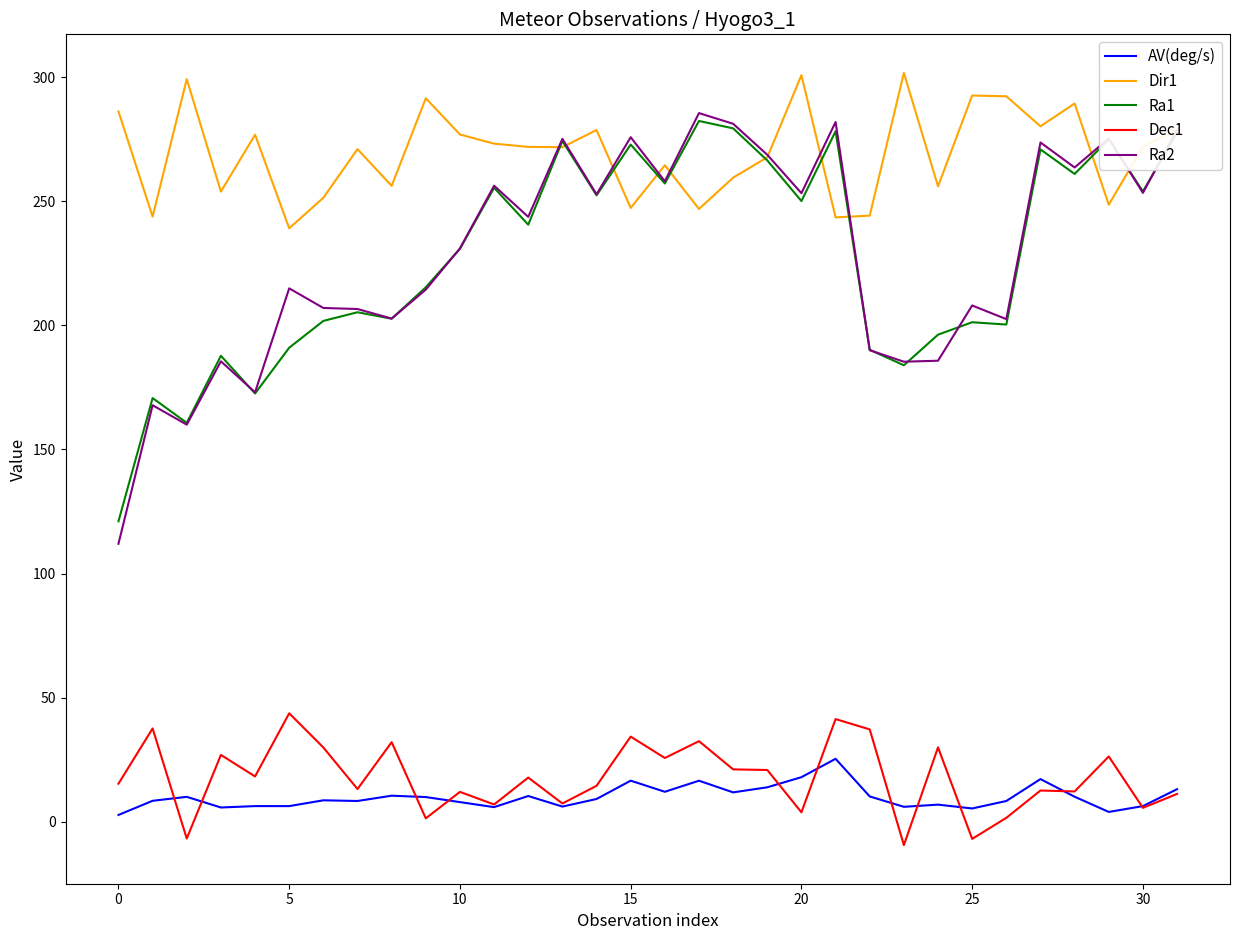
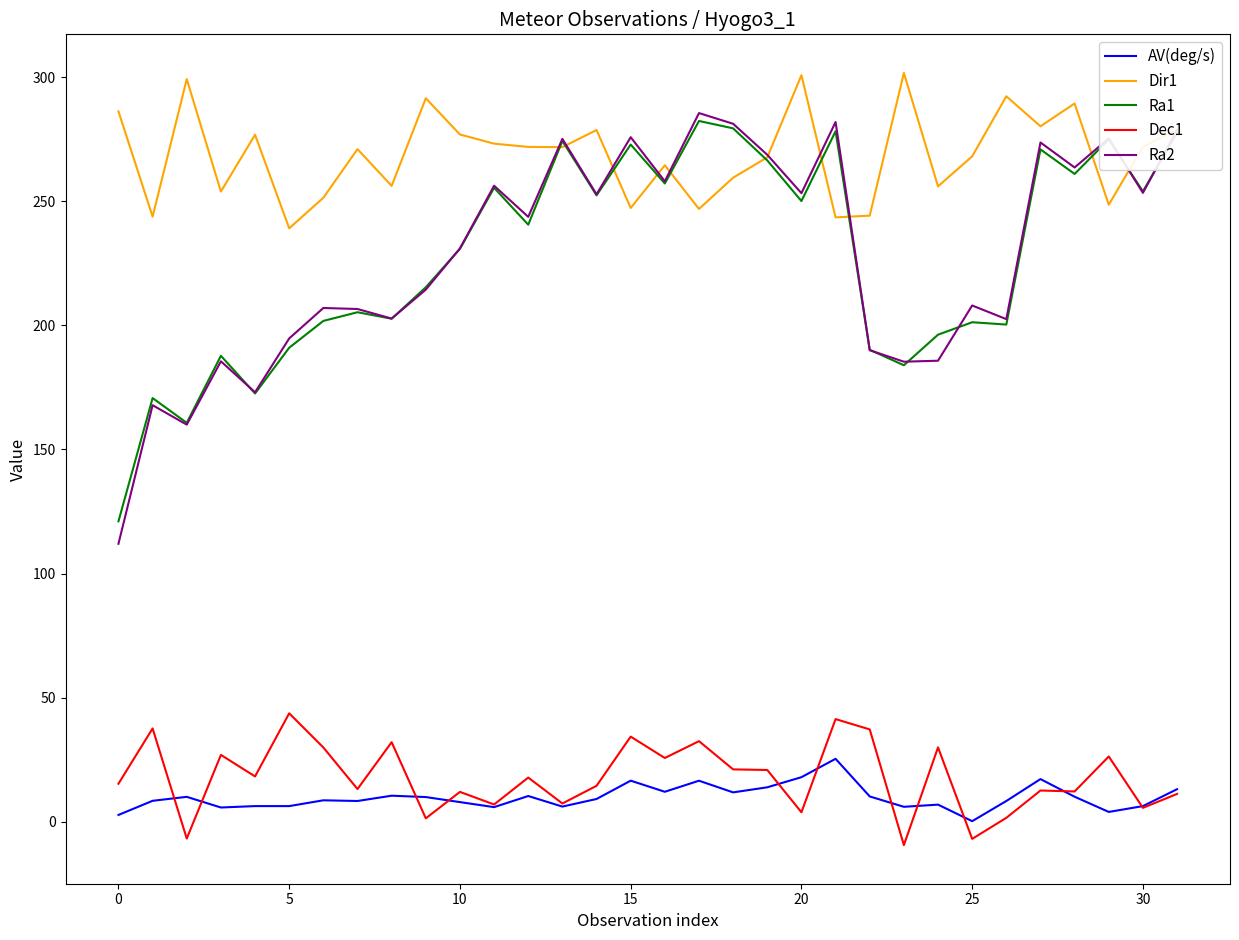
Ra2, 5: 215 -> 195
AV(deg/s), 25: 5 -> 0
Dir1, 25: 293 -> 268
